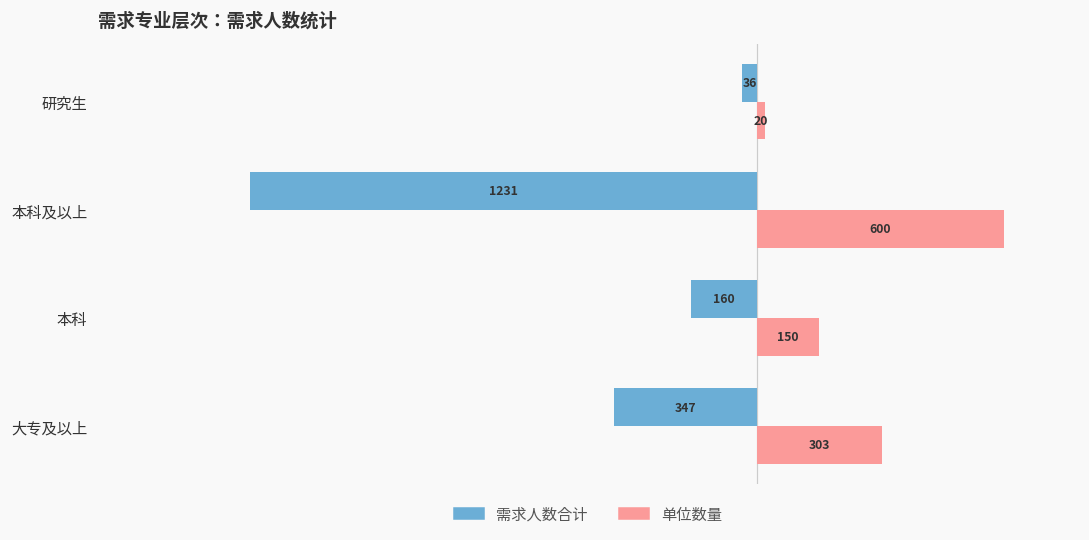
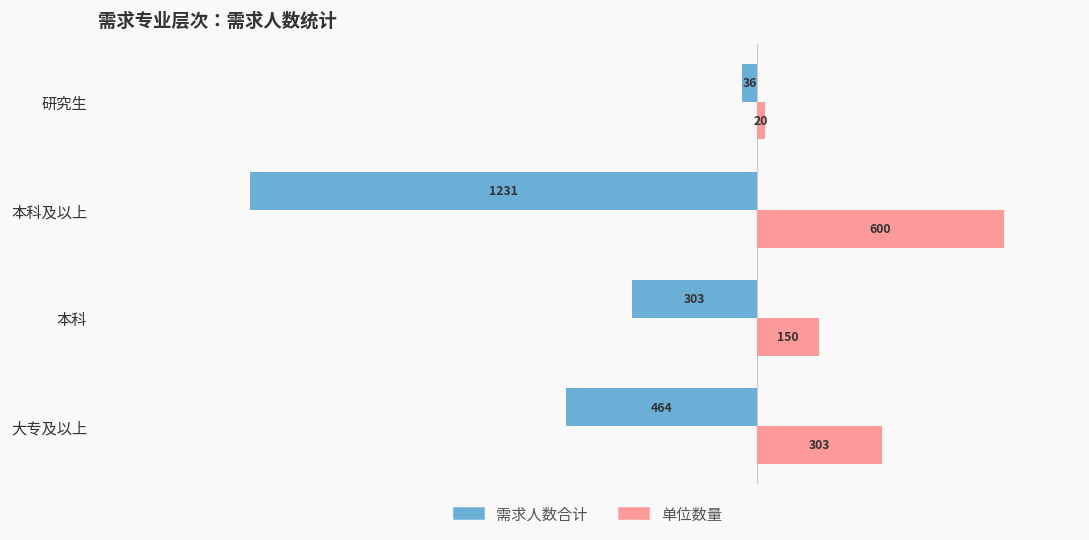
需求人数合计, 本科: 160 -> 303
需求人数合计, 大专及以上: 347 -> 464
